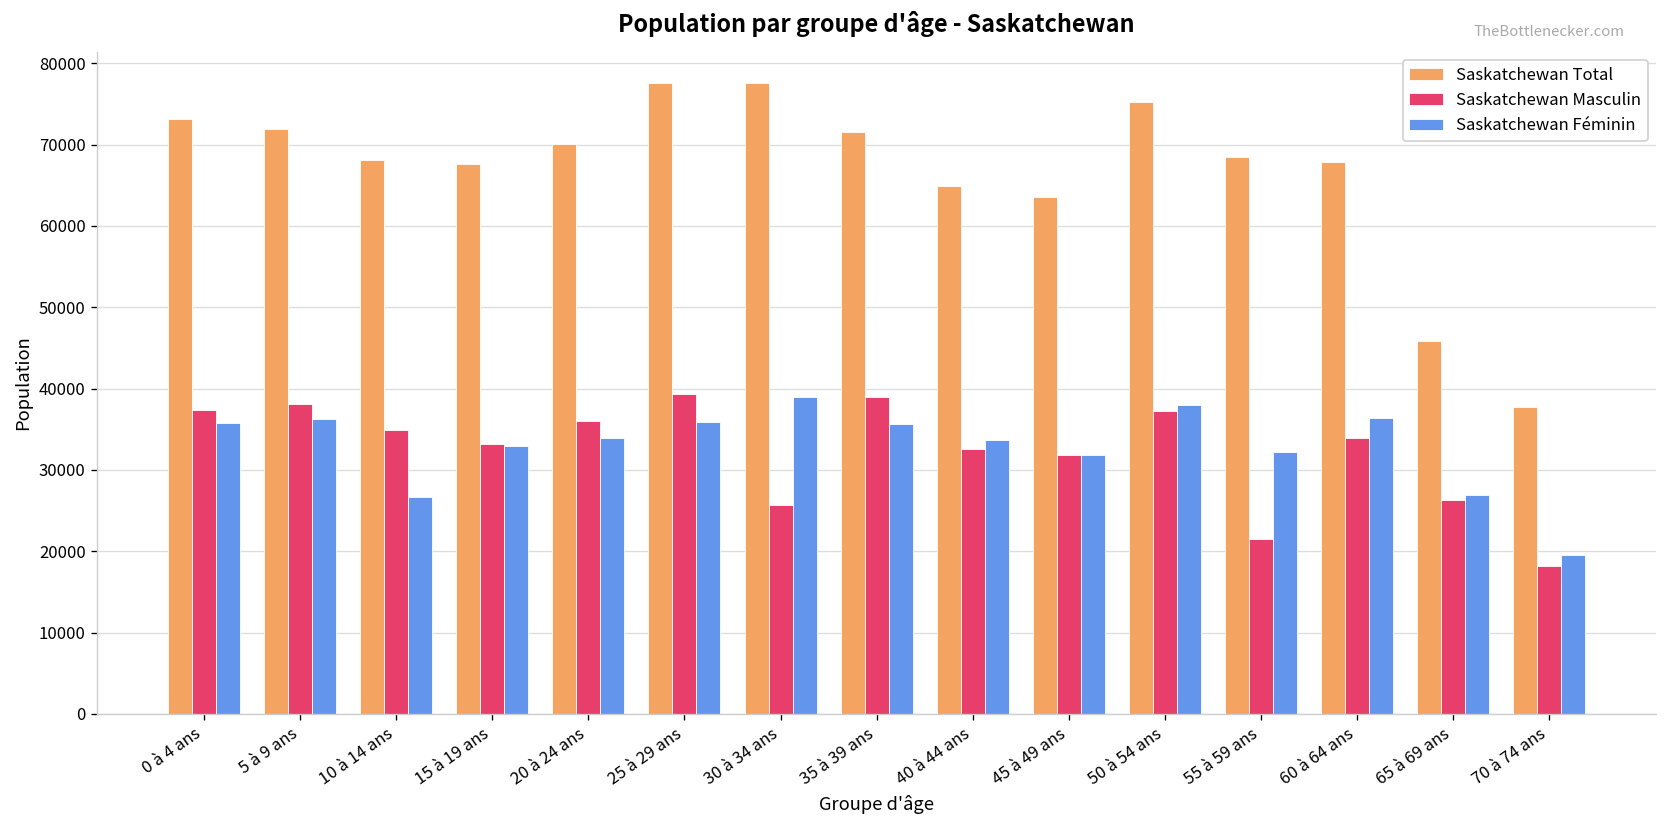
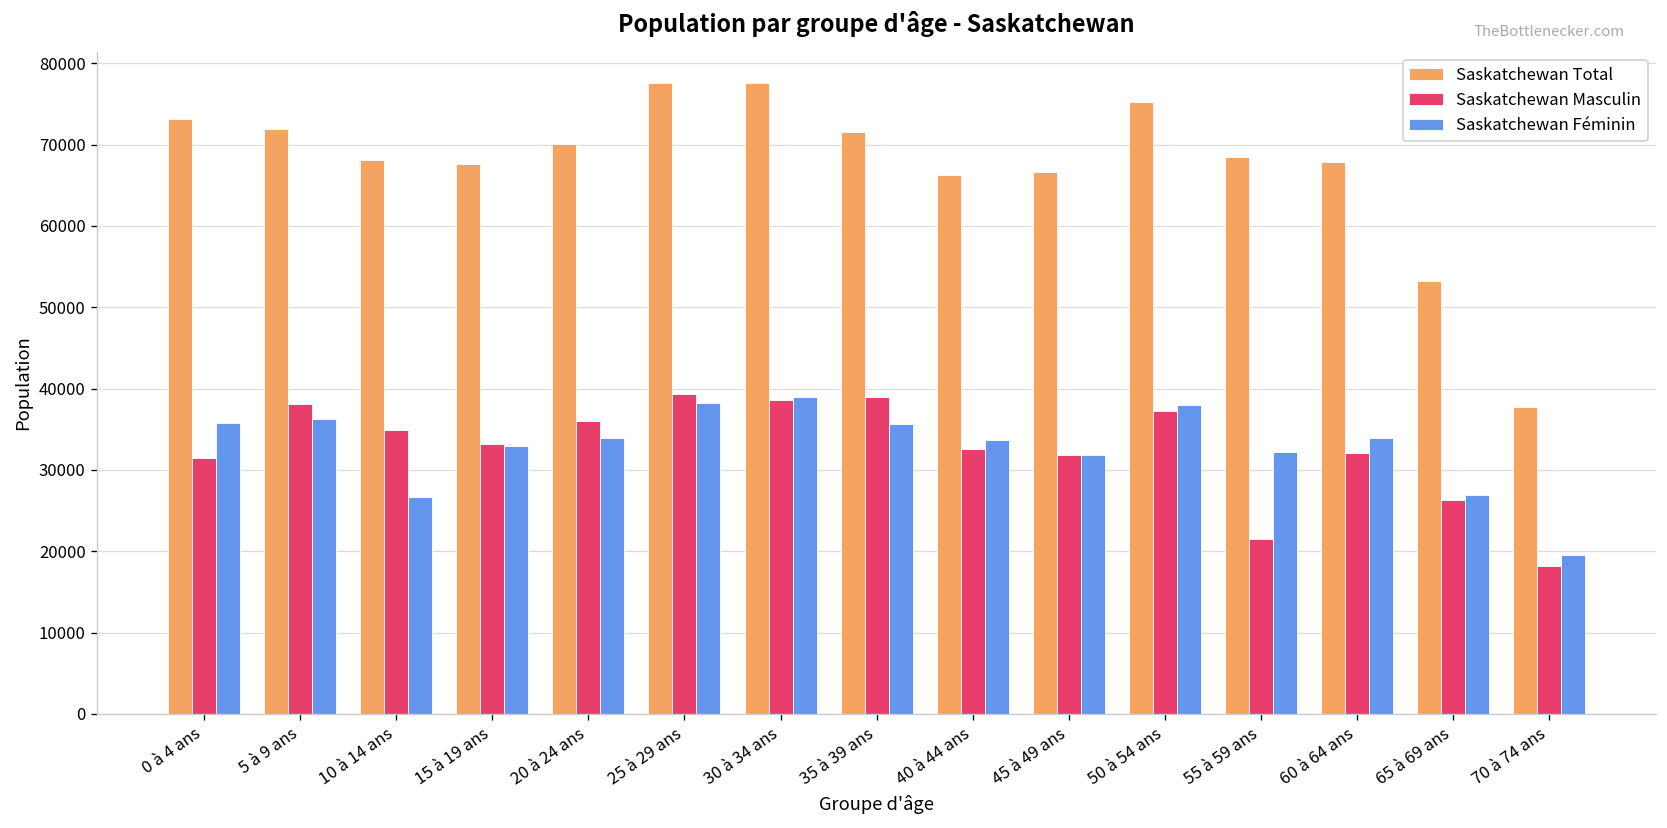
Saskatchewan Masculin, 0 à 4 ans: 37000 -> 31000
Saskatchewan Féminin, 25 à 29 ans: 36000 -> 38000
Saskatchewan Masculin, 30 à 34 ans: 26000 -> 39000
Saskatchewan Total, 40 à 44 ans: 65000 -> 66000
Saskatchewan Total, 45 à 49 ans: 64000 -> 67000
Saskatchewan Masculin, 60 à 64 ans: 34000 -> 32000
Saskatchewan Féminin, 60 à 64 ans: 36000 -> 34000
Saskatchewan Total, 65 à 69 ans: 46000 -> 53000
